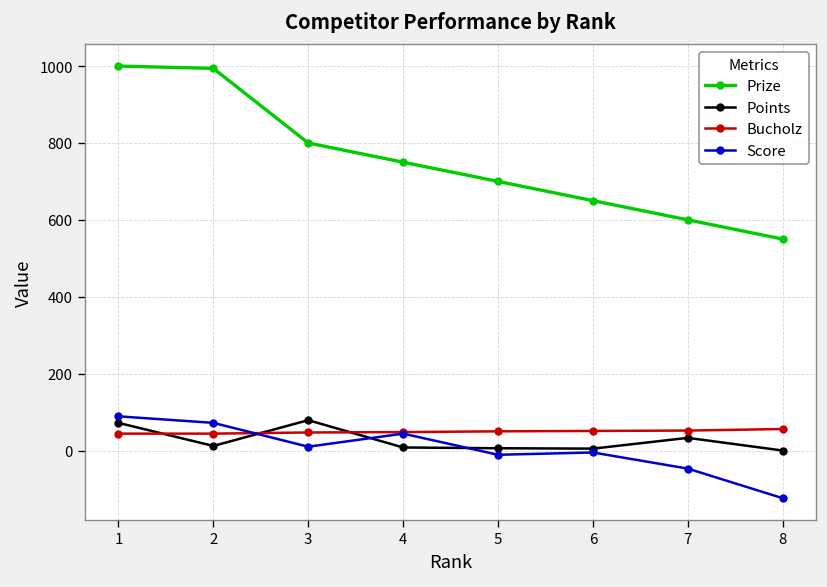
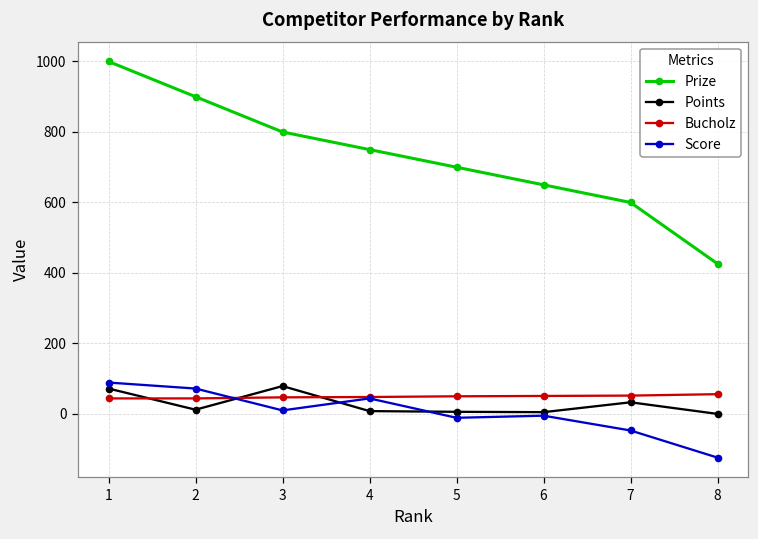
Prize, 2: 990 -> 900
Prize, 8: 550 -> 430
